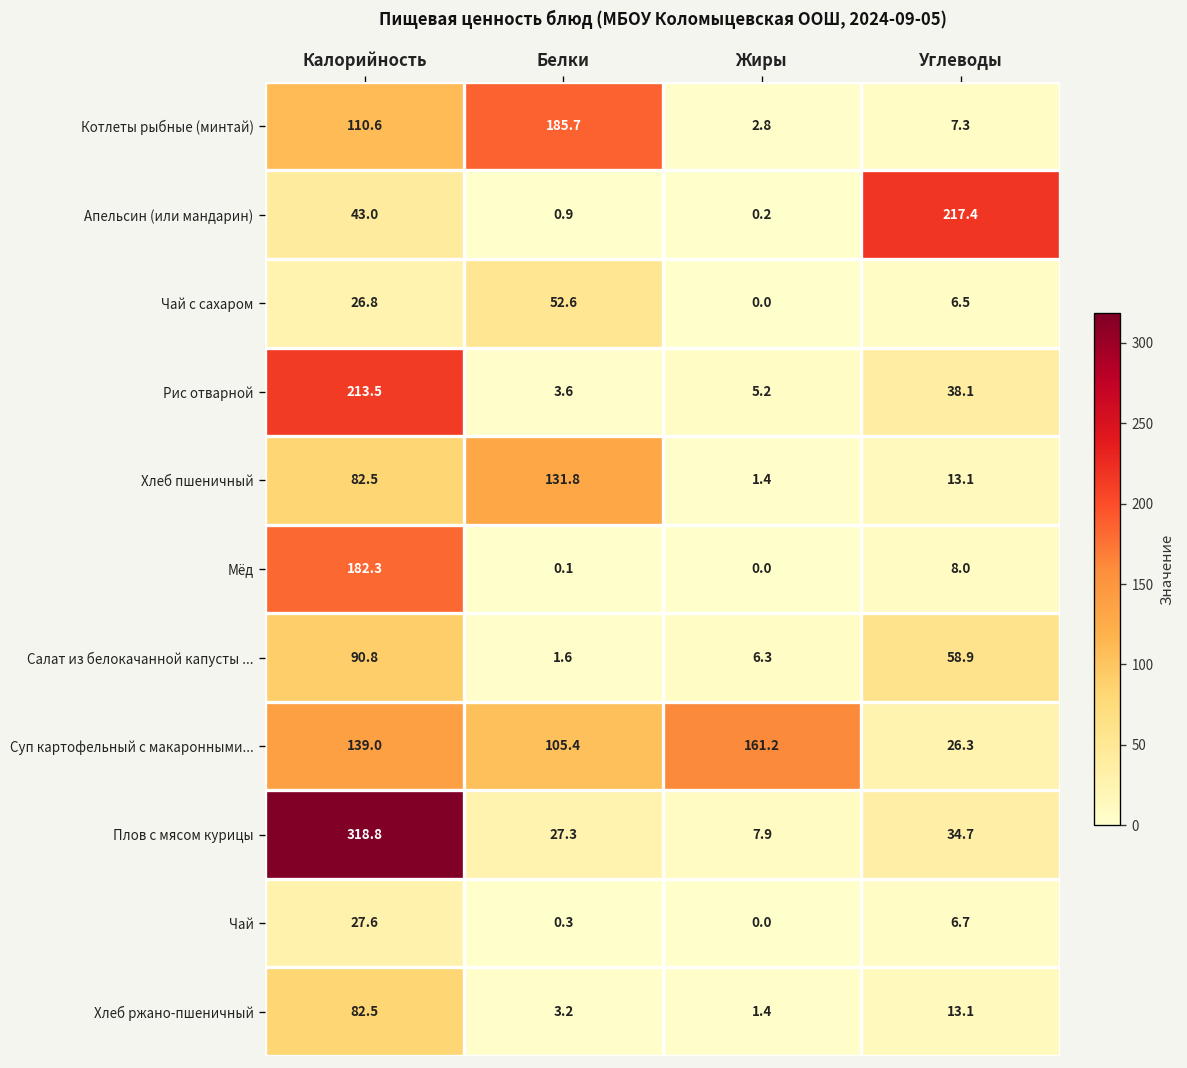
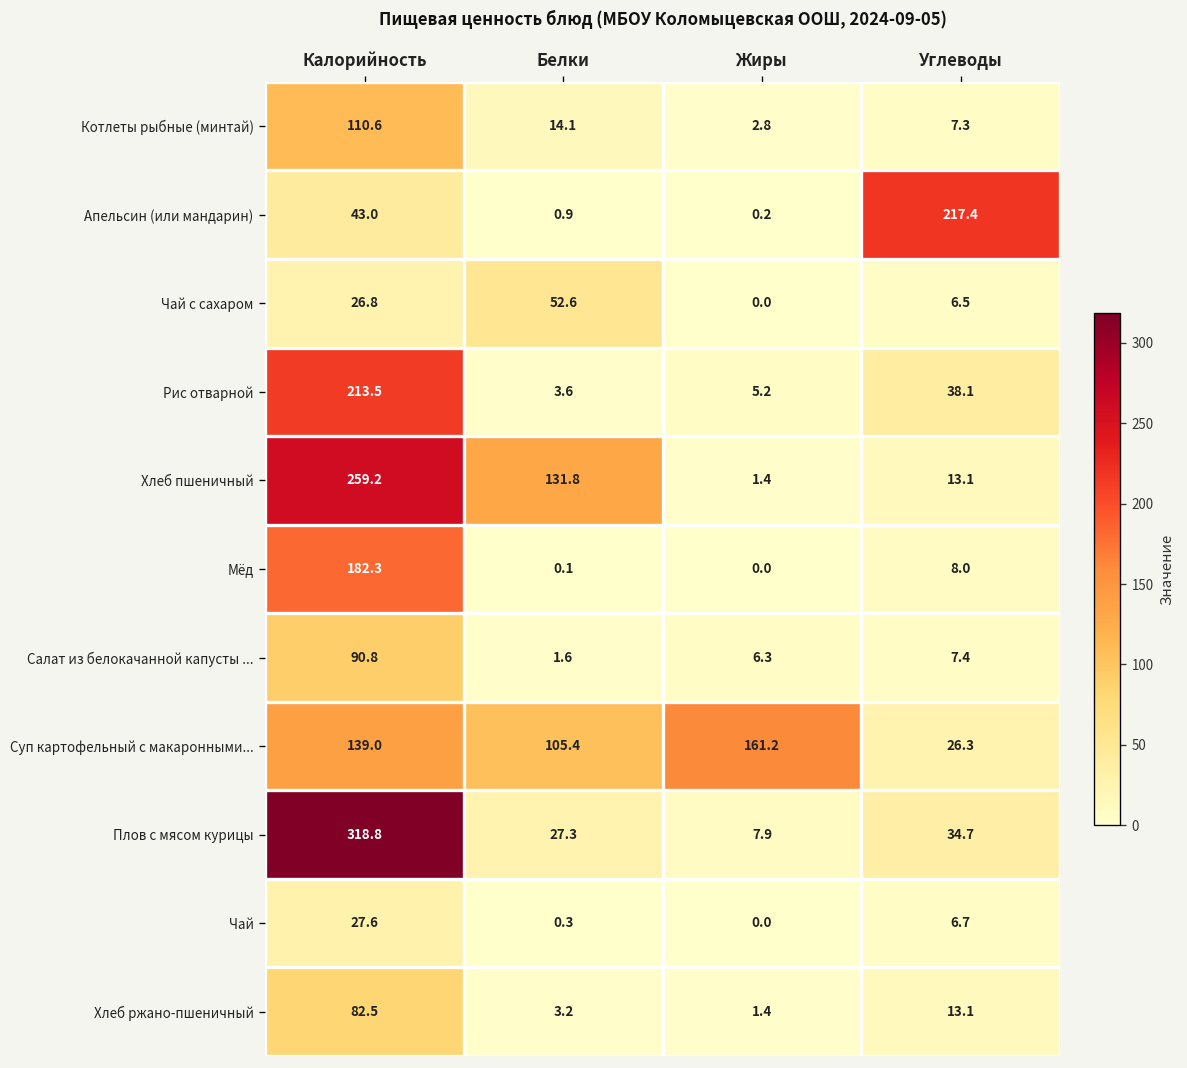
Котлеты рыбные (минтай), Белки: 185.7 -> 14.1
Хлеб пшеничный, Калорийность: 82.5 -> 259.2
Салат из белокачанной капусты ..., Углеводы: 58.9 -> 7.4
